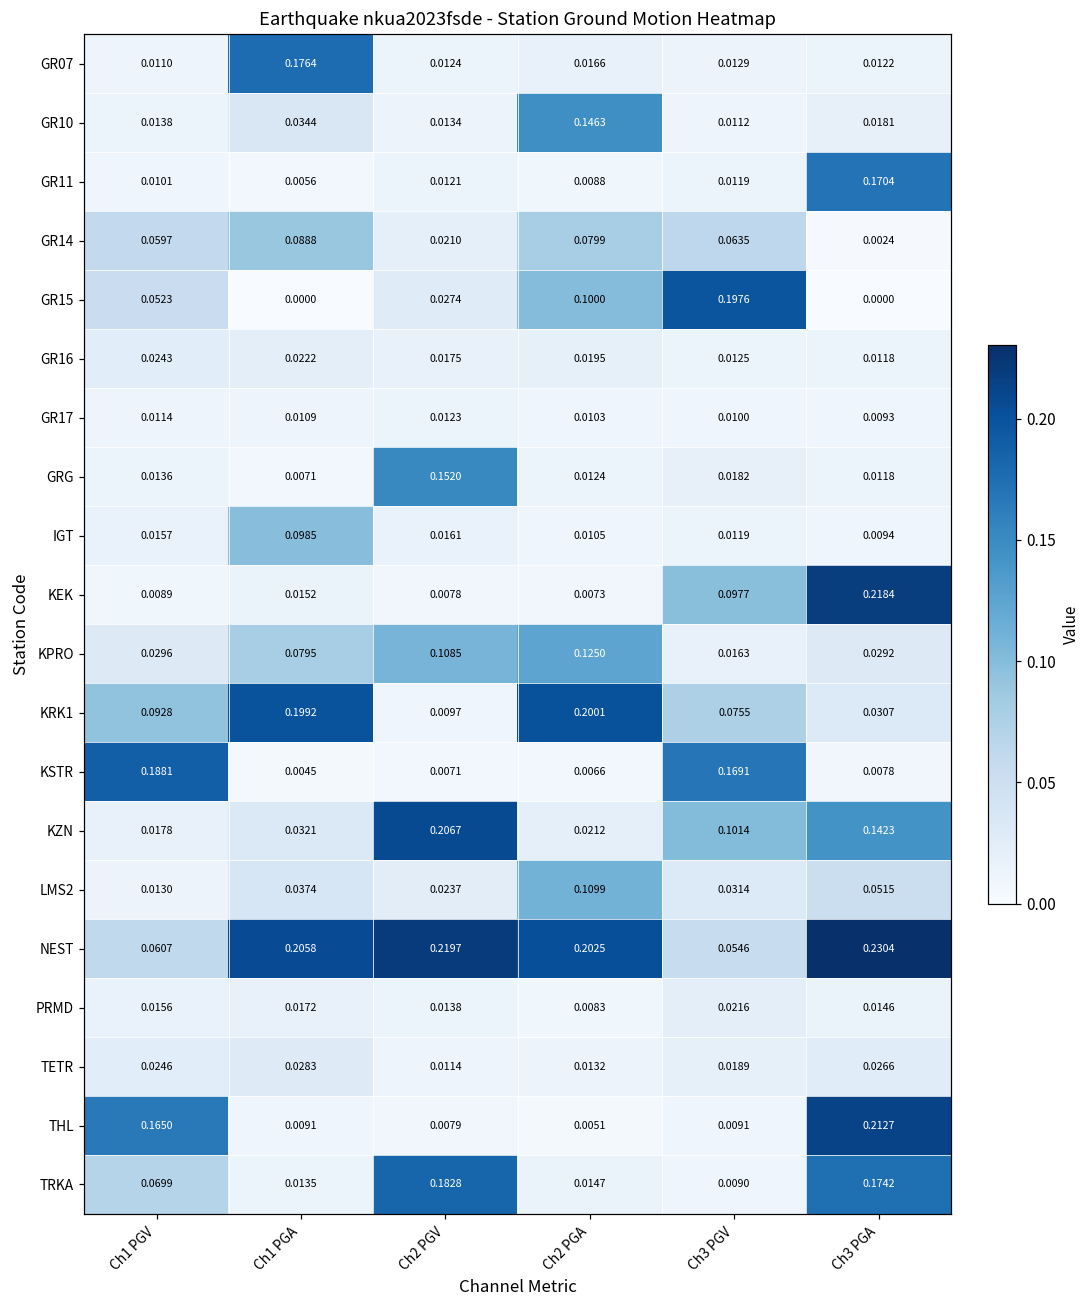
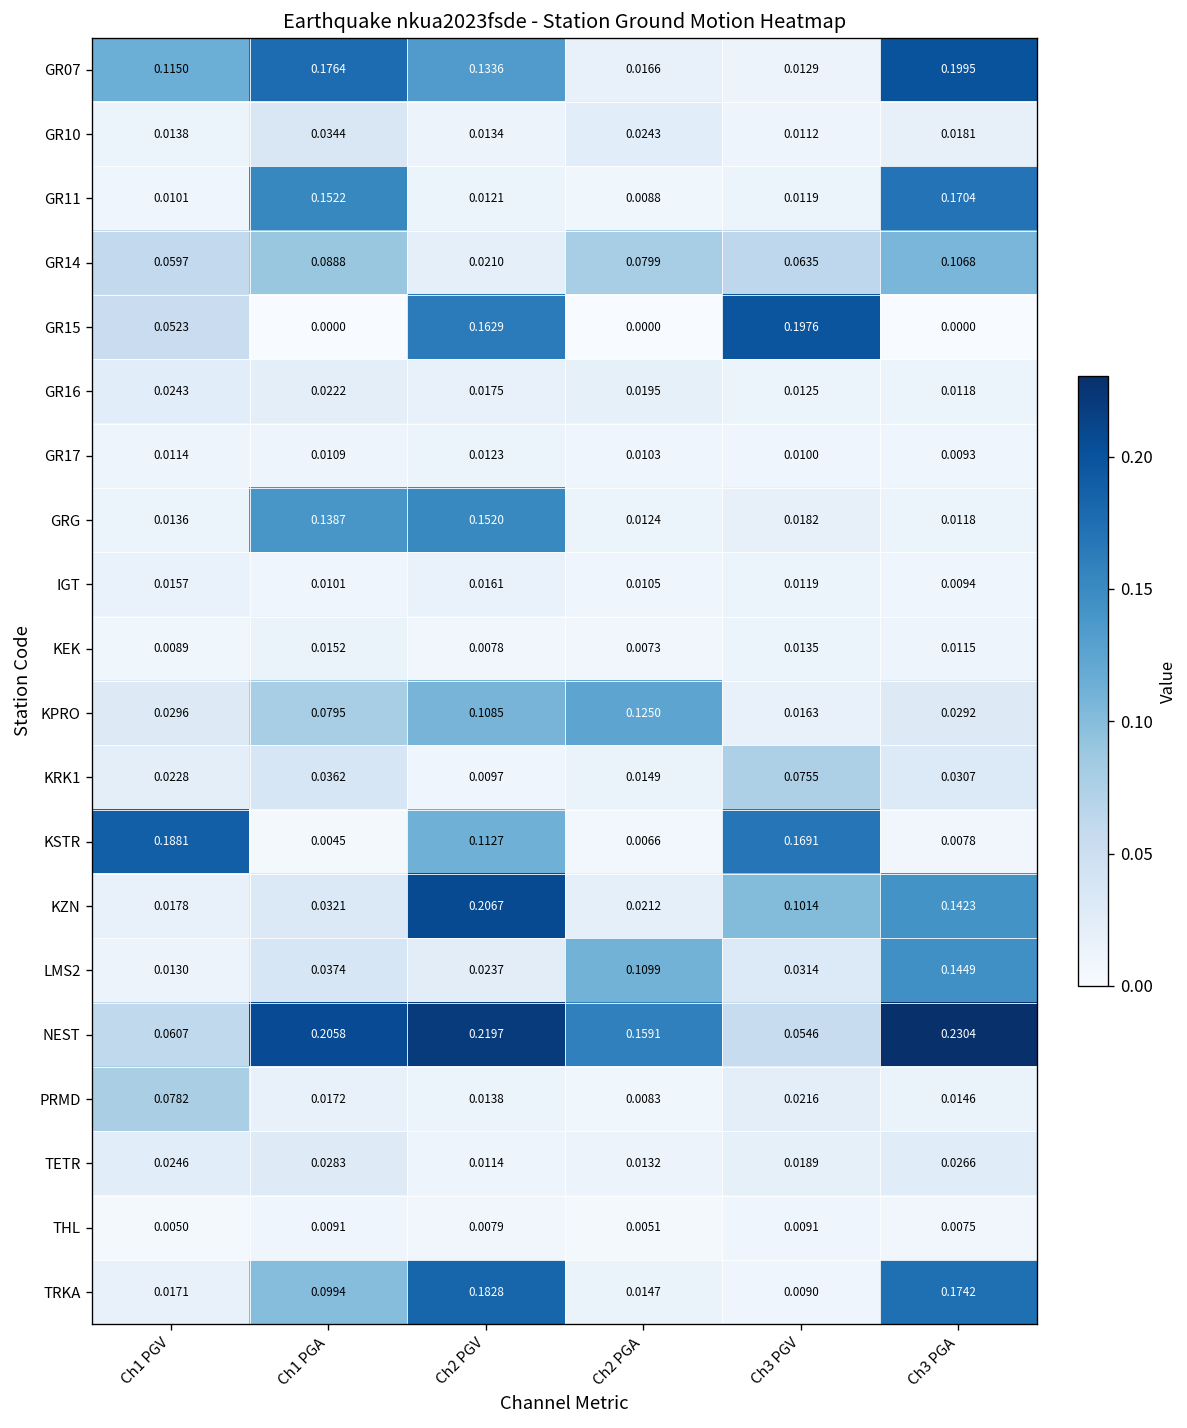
GR07, Ch1 PGV: 0.0110 -> 0.1150
GR07, Ch2 PGV: 0.0124 -> 0.1336
GR07, Ch3 PGA: 0.0122 -> 0.1995
GR10, Ch2 PGA: 0.1463 -> 0.0243
GR11, Ch1 PGA: 0.0056 -> 0.1522
GR14, Ch3 PGA: 0.0024 -> 0.1068
GR15, Ch2 PGV: 0.0274 -> 0.1629
GR15, Ch2 PGA: 0.1000 -> 0.0000
GRG, Ch1 PGA: 0.0071 -> 0.1387
IGT, Ch1 PGA: 0.0985 -> 0.0101
KEK, Ch3 PGV: 0.0977 -> 0.0135
KEK, Ch3 PGA: 0.2184 -> 0.0115
KRK1, Ch1 PGV: 0.0928 -> 0.0228
KRK1, Ch1 PGA: 0.1992 -> 0.0362
KRK1, Ch2 PGA: 0.2001 -> 0.0149
KSTR, Ch2 PGV: 0.0071 -> 0.1127
LMS2, Ch3 PGA: 0.0515 -> 0.1449
NEST, Ch2 PGA: 0.2025 -> 0.1591
PRMD, Ch1 PGV: 0.0156 -> 0.0782
THL, Ch1 PGV: 0.1650 -> 0.0050
THL, Ch3 PGA: 0.2127 -> 0.0075
TRKA, Ch1 PGV: 0.0699 -> 0.0171
TRKA, Ch1 PGA: 0.0135 -> 0.0994
